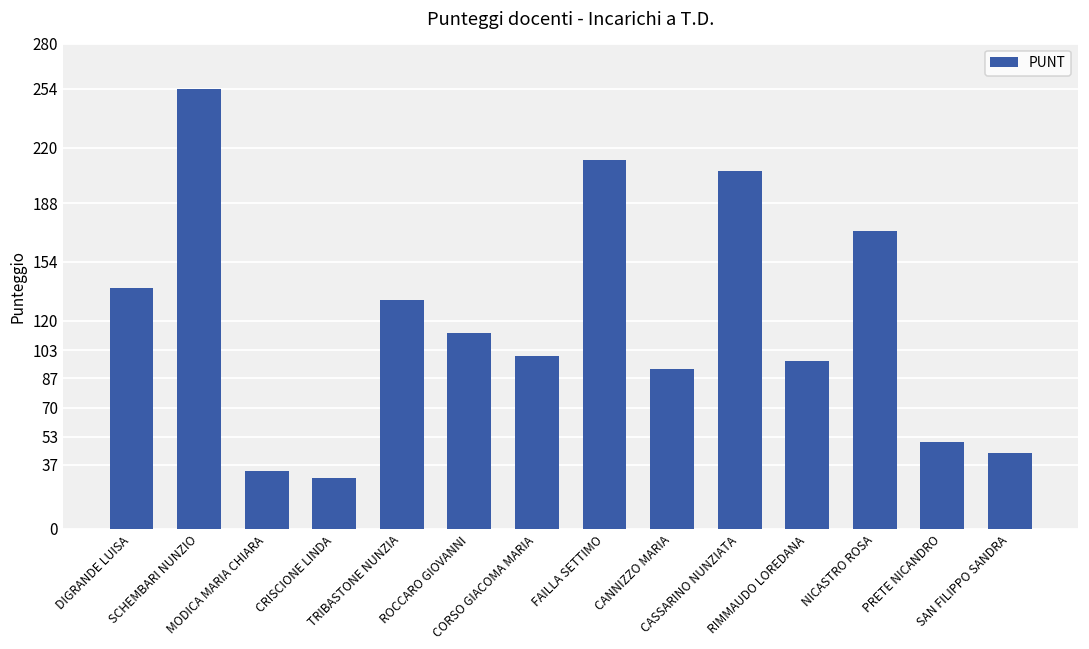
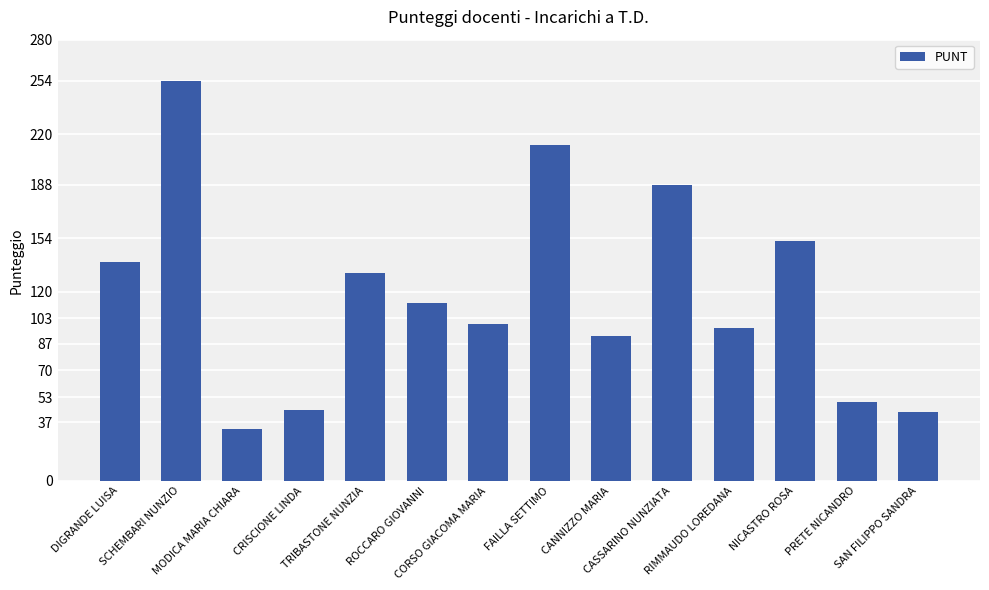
CRISCIONE LINDA: 29 -> 45
CASSARINO NUNZIATA: 206 -> 188
NICASTRO ROSA: 172 -> 153
